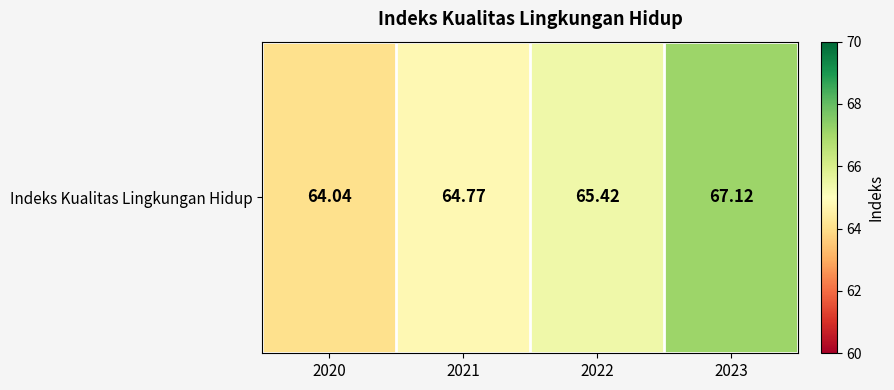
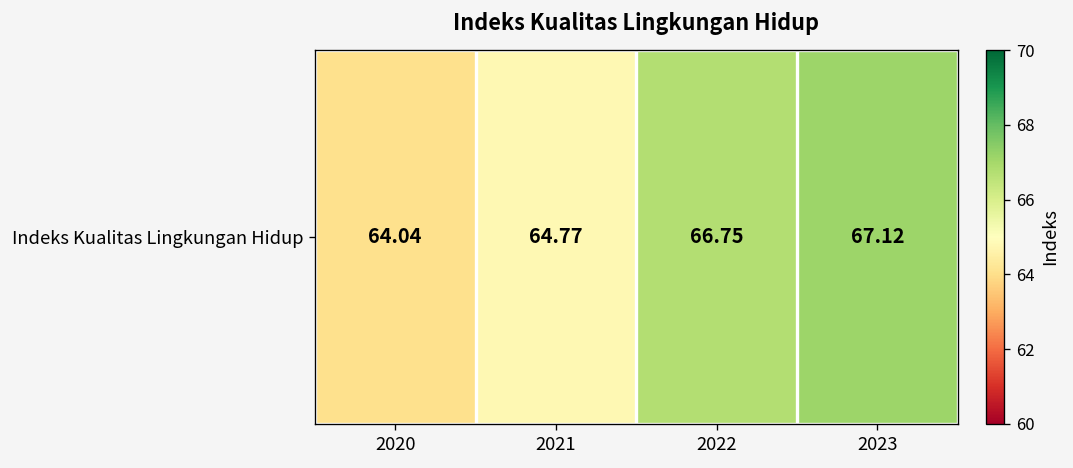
Indeks Kualitas Lingkungan Hidup, 2022: 65.42 -> 66.75
